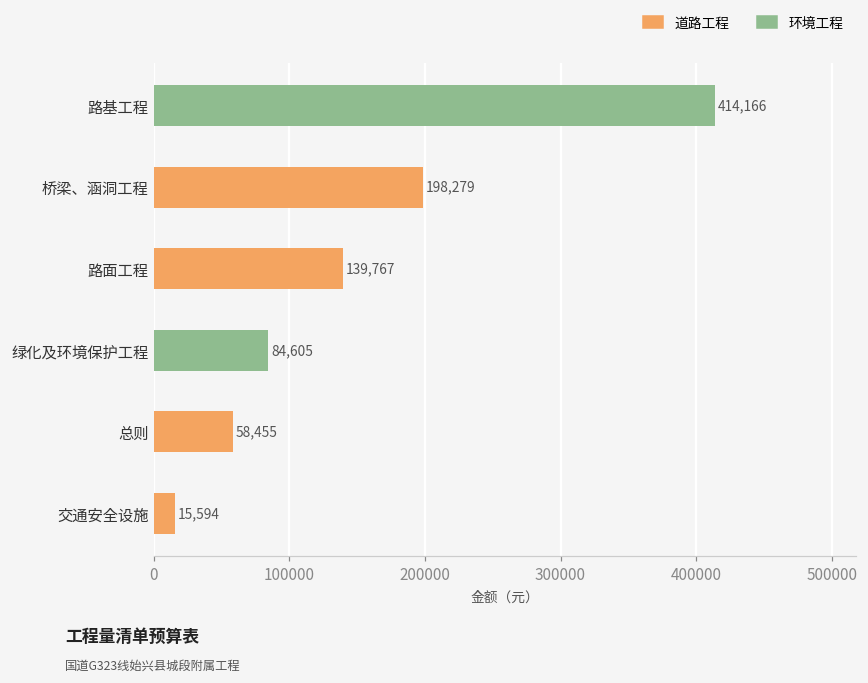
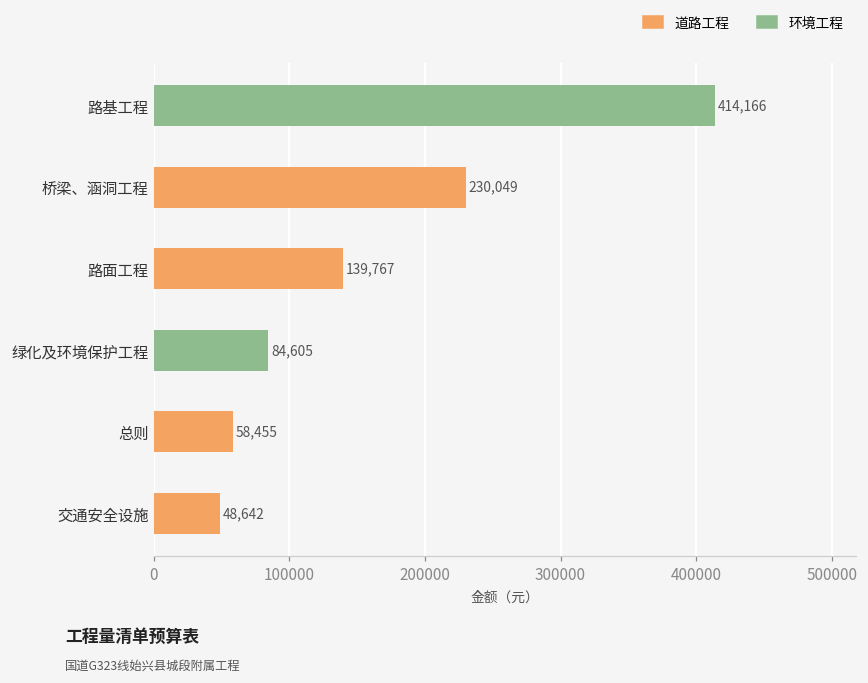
桥梁、涵洞工程: 198,279 -> 230,049
交通安全设施: 15,594 -> 48,642
